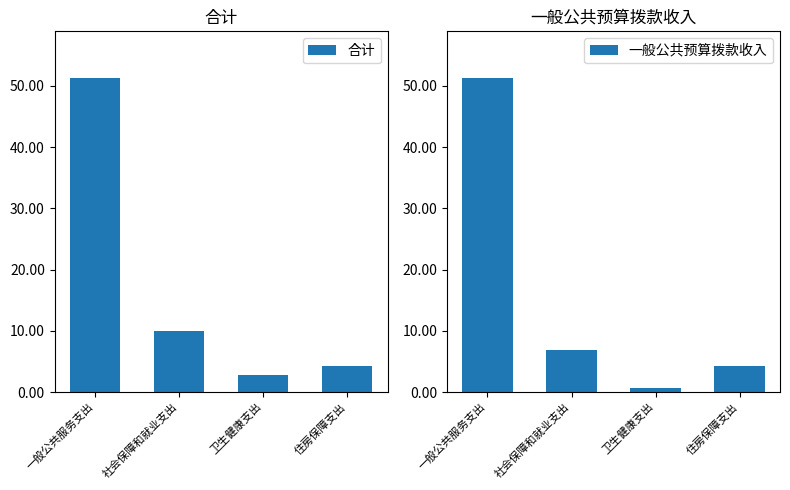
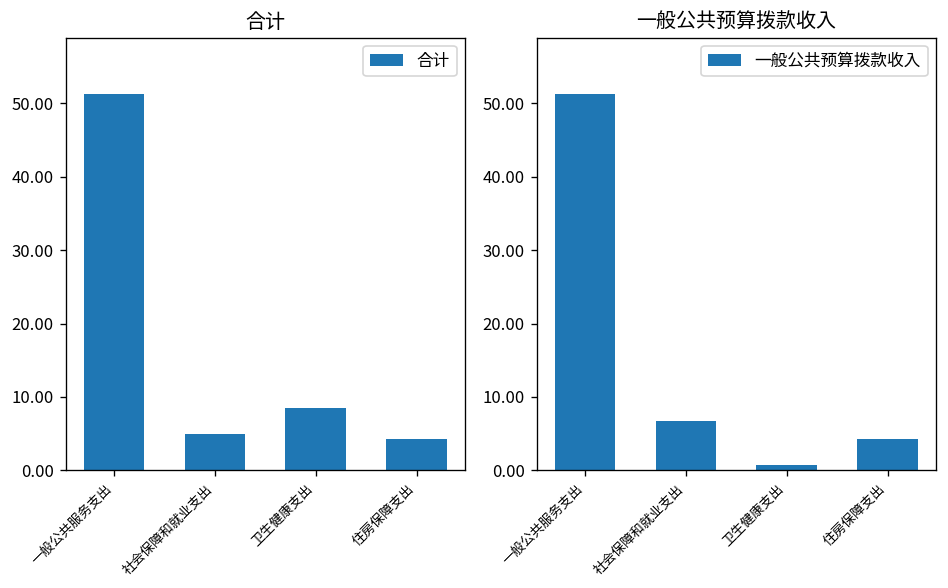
合计, 社会保障和就业支出: 10 -> 5
合计, 卫生健康支出: 3 -> 8
